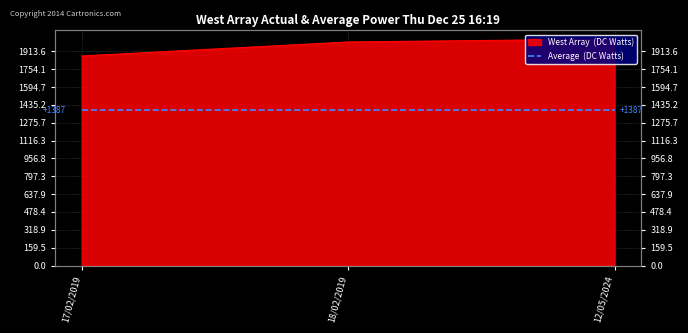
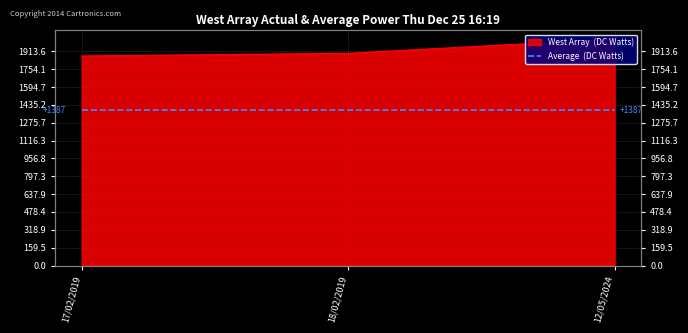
West Array (DC Watts), 18/02/2019: 2000 -> 1900
